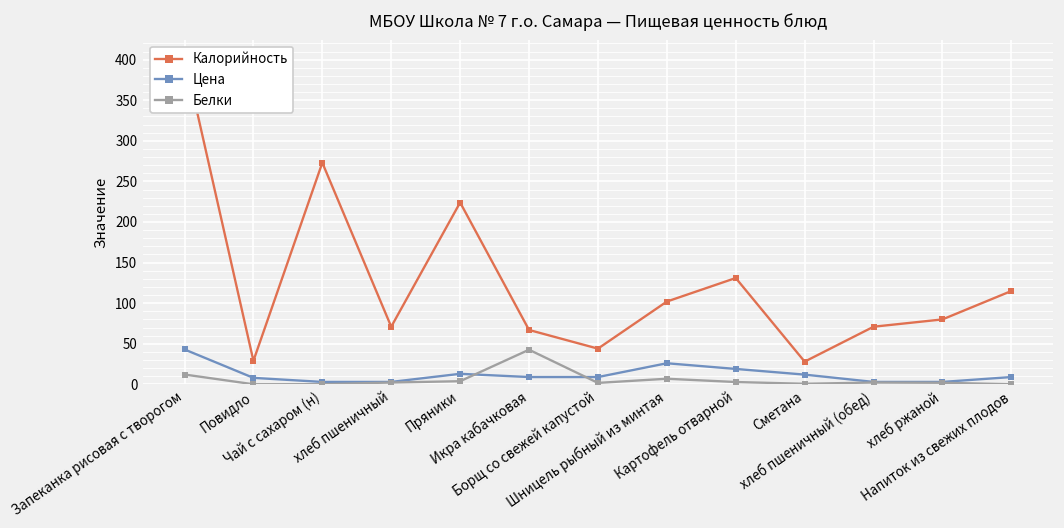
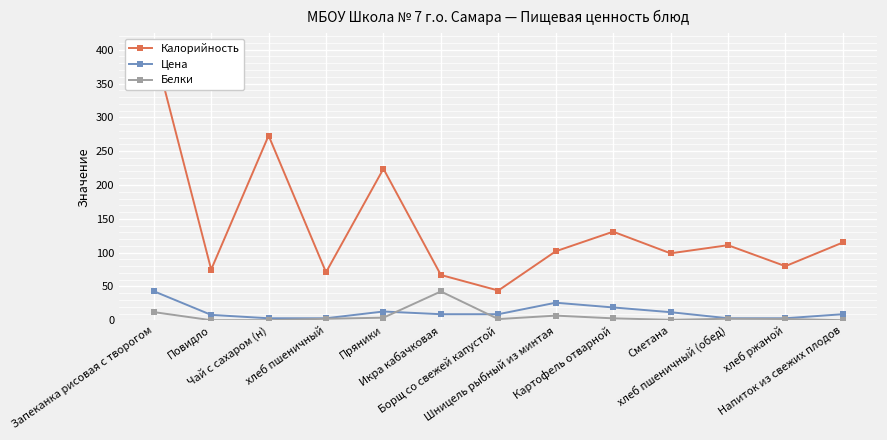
Калорийность, Повидло: 30 -> 80
Калорийность, Сметана: 30 -> 100
Калорийность, хлеб пшеничный (обед): 70 -> 110
